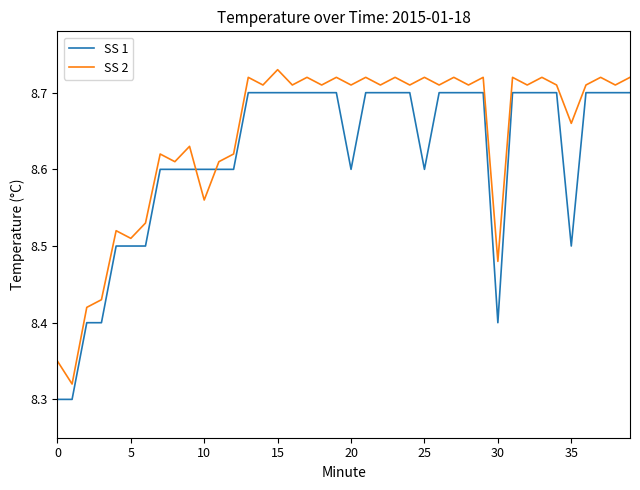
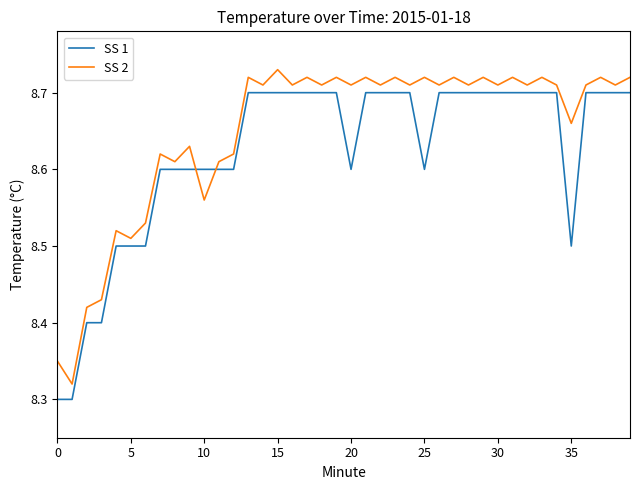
SS 1, 30: 8.4 -> 8.7
SS 2, 30: 8.48 -> 8.71
